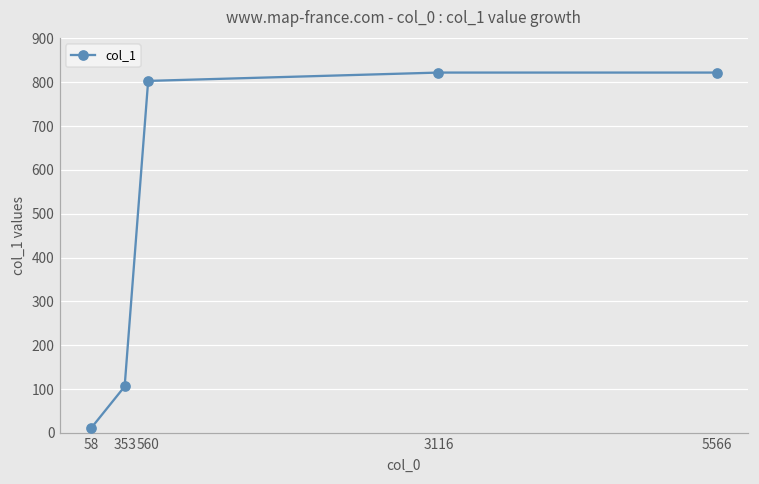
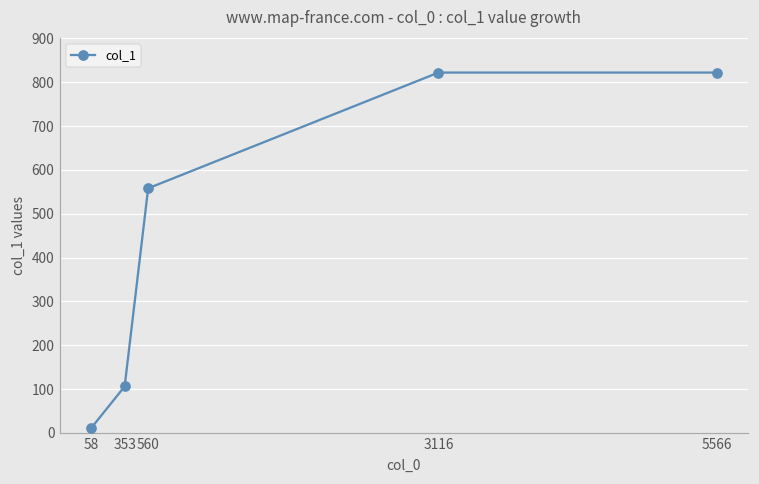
560: 800 -> 560
